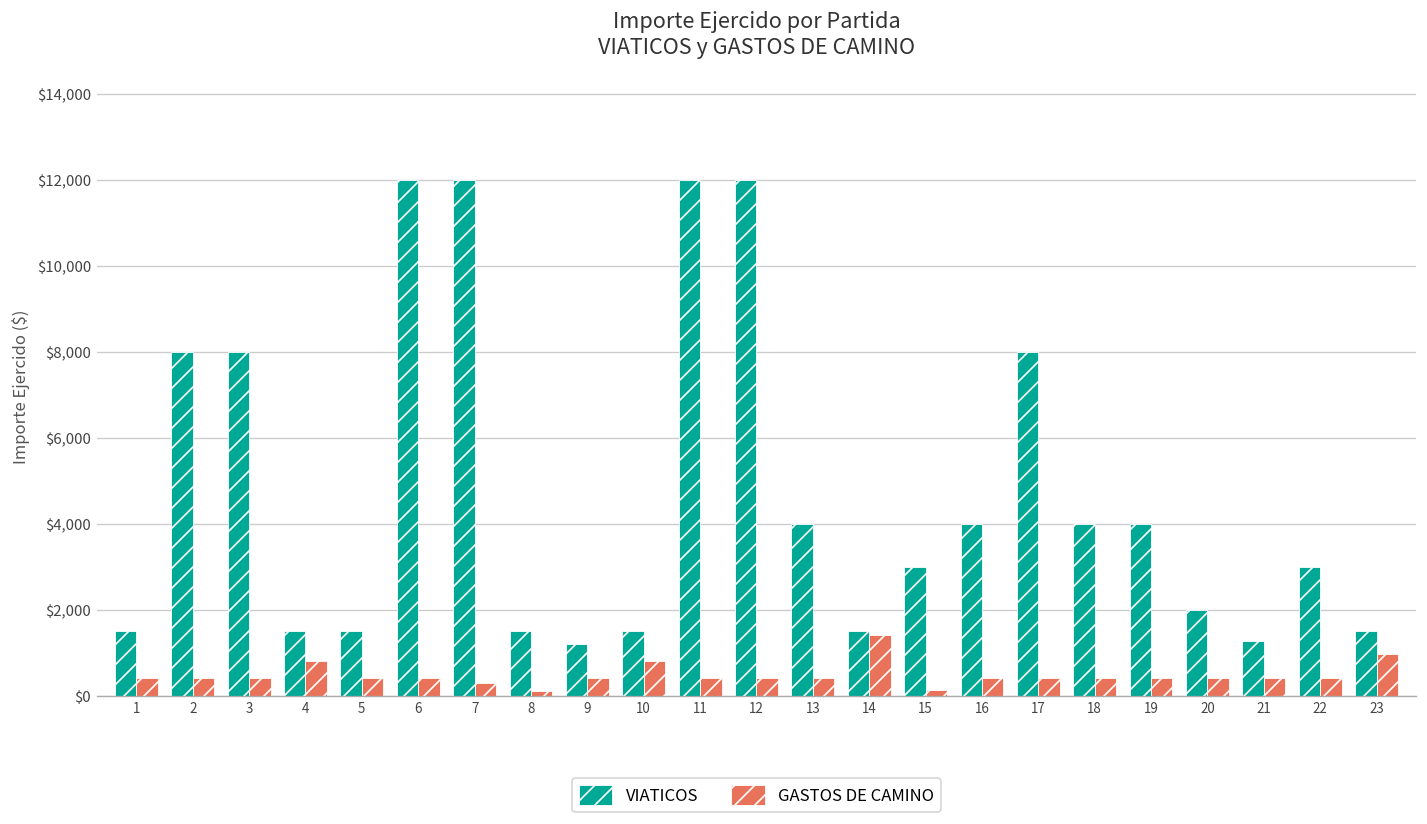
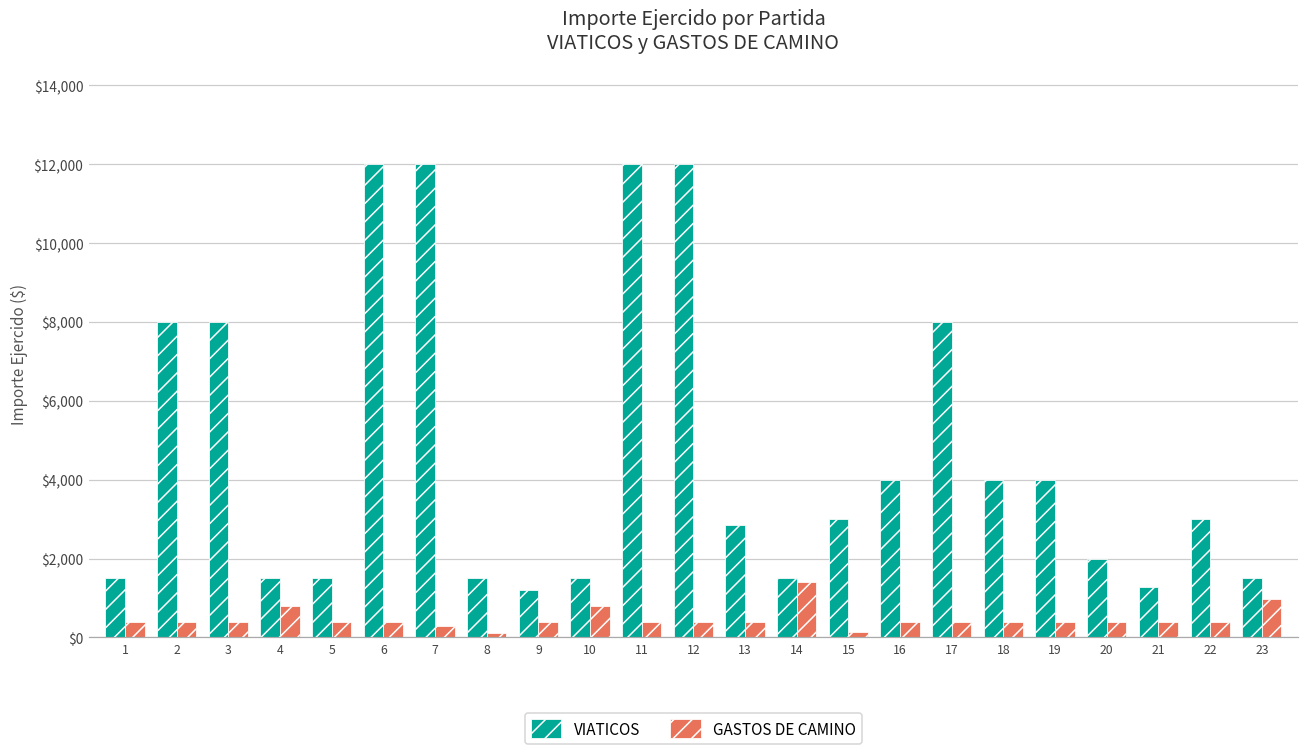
VIATICOS, 13: $4,000 -> $2,900
